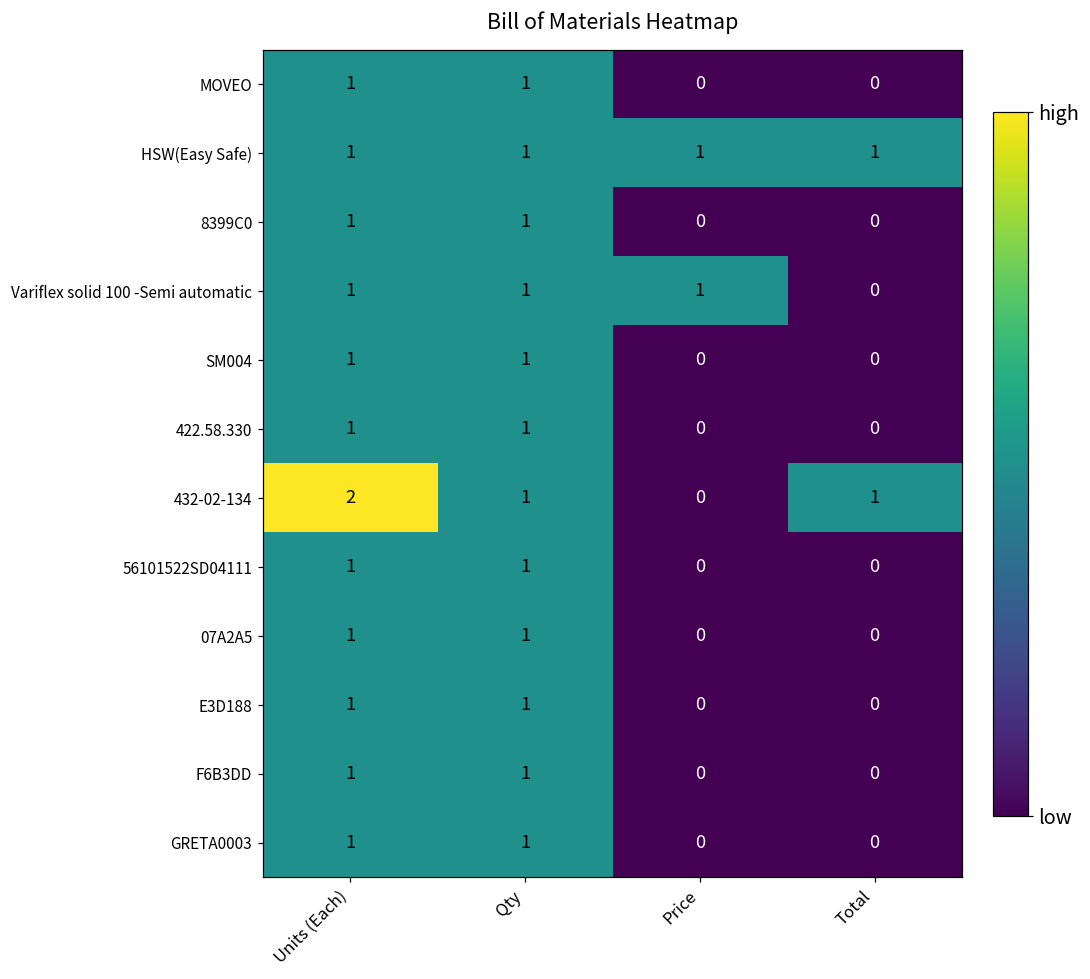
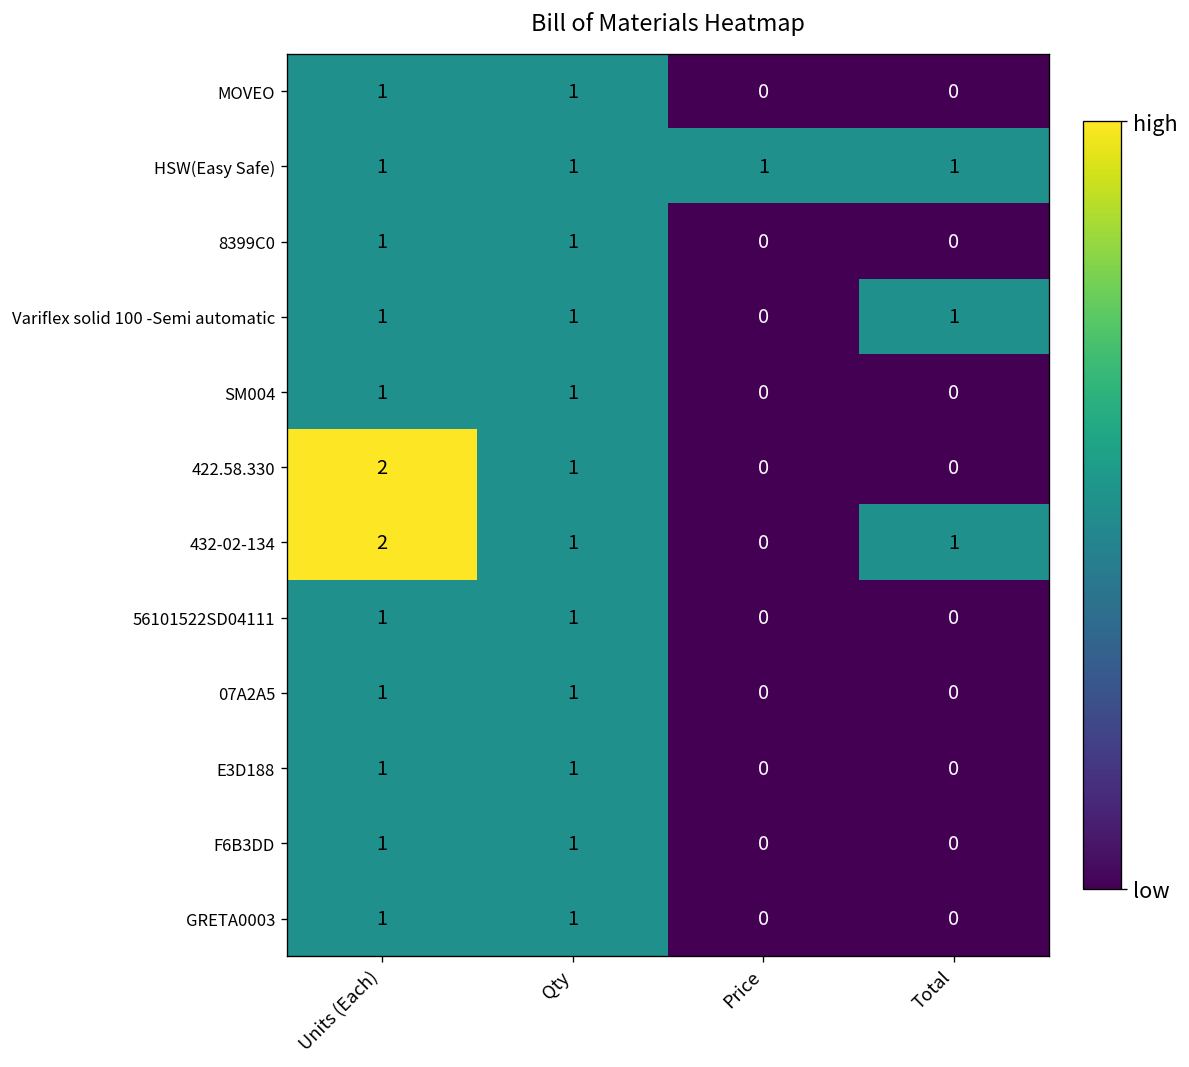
Variflex solid 100 -Semi automatic, Price: 1 -> 0
Variflex solid 100 -Semi automatic, Total: 0 -> 1
422.58.330, Units (Each): 1 -> 2
